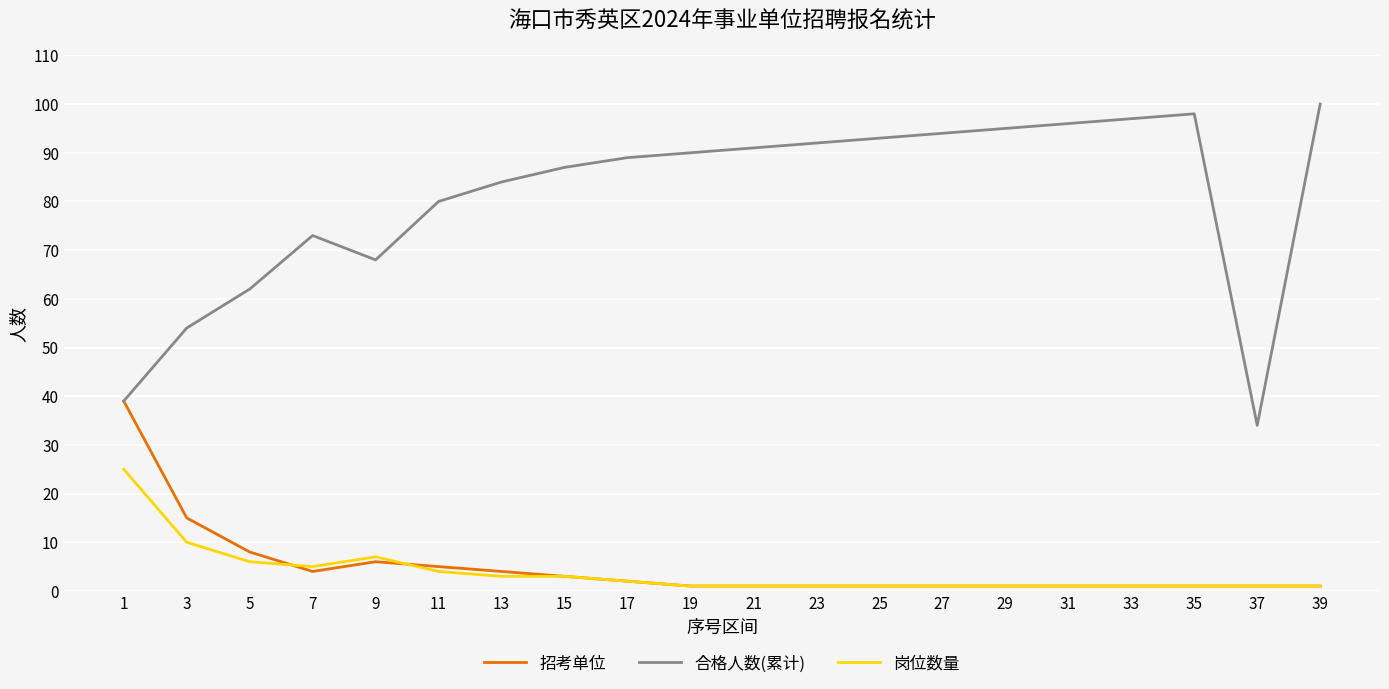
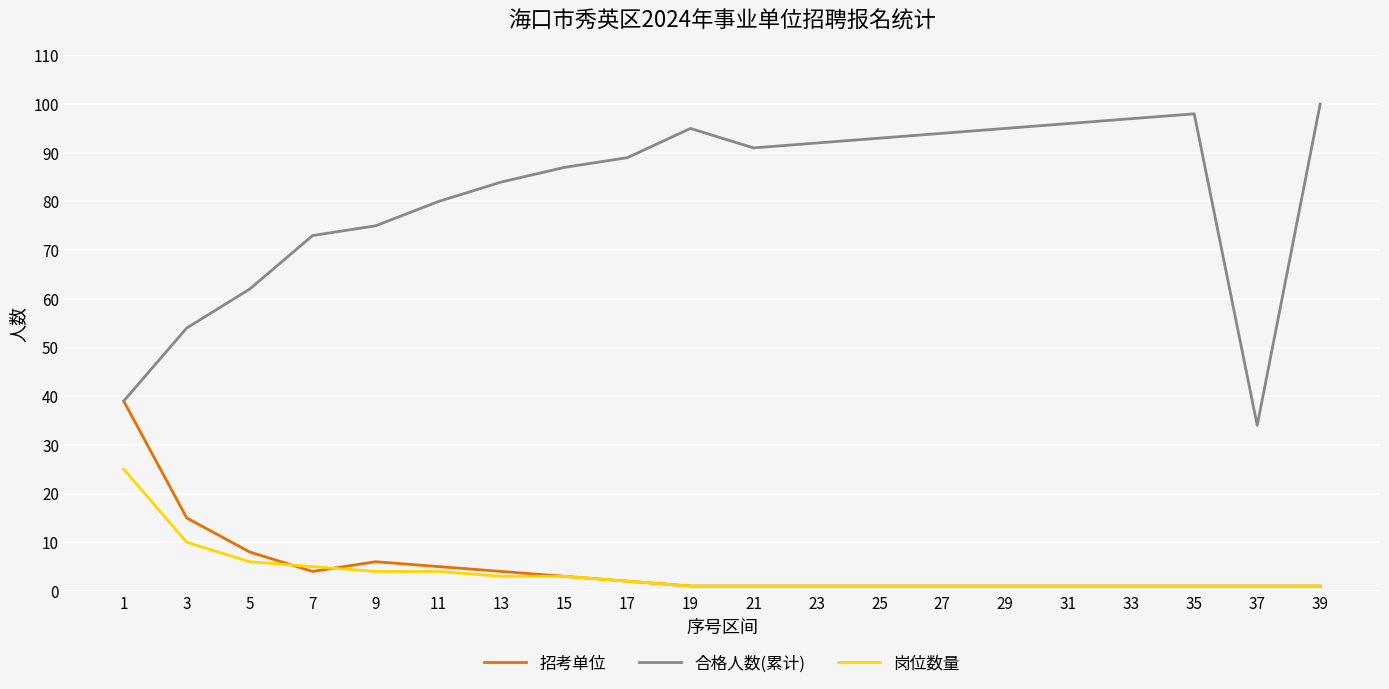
合格人数(累计), 9: 68 -> 75
岗位数量, 9: 7 -> 4
合格人数(累计), 19: 90 -> 95
